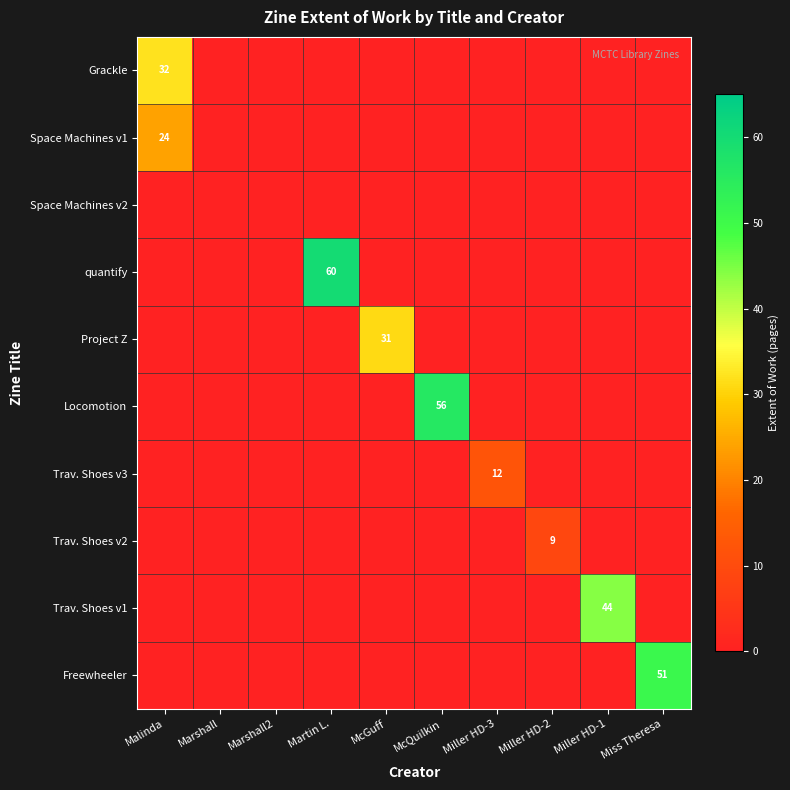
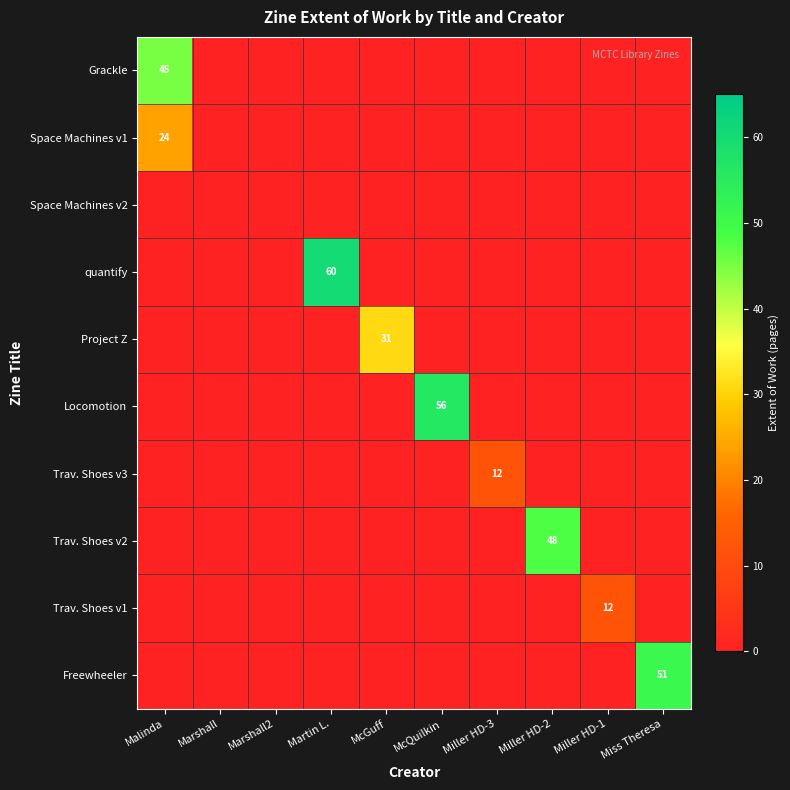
Grackle, Malinda: 32 -> 45
Trav. Shoes v2, Miller HD-2: 9 -> 48
Trav. Shoes v1, Miller HD-1: 44 -> 12
